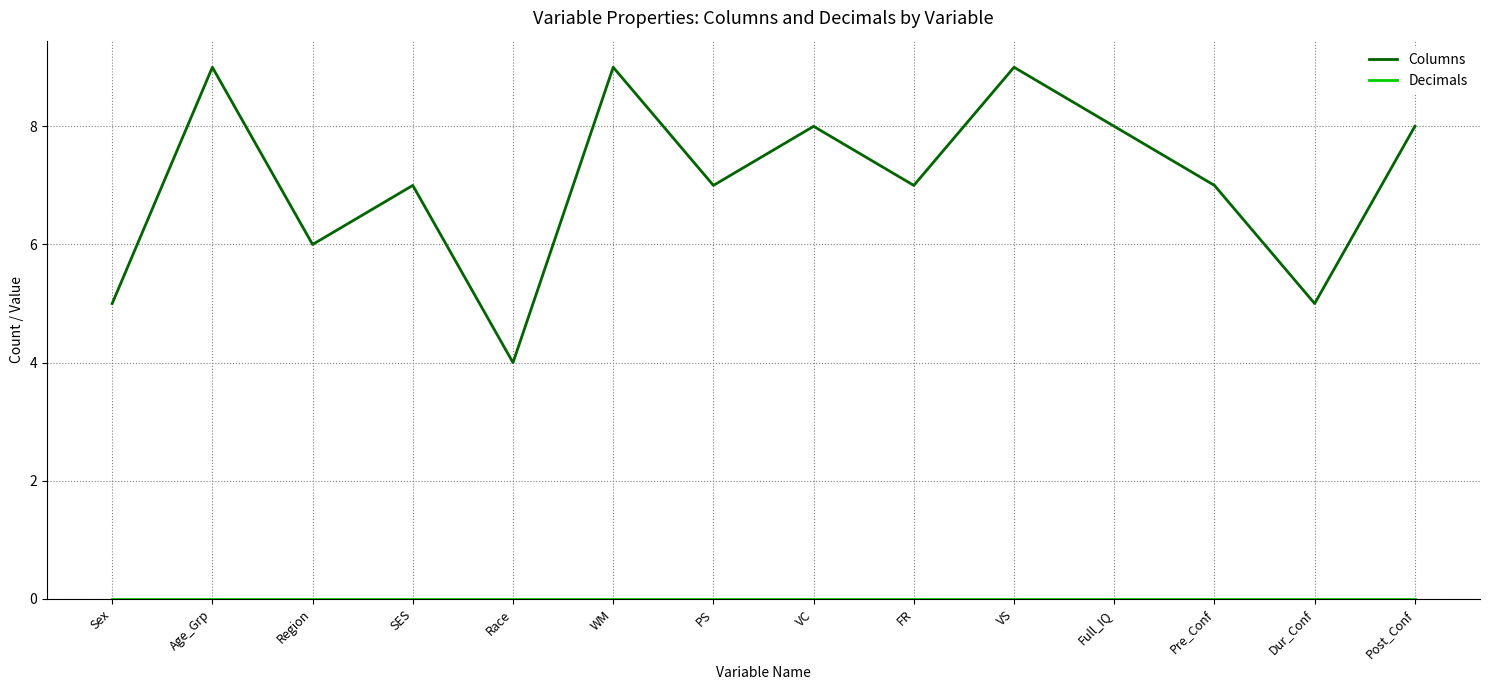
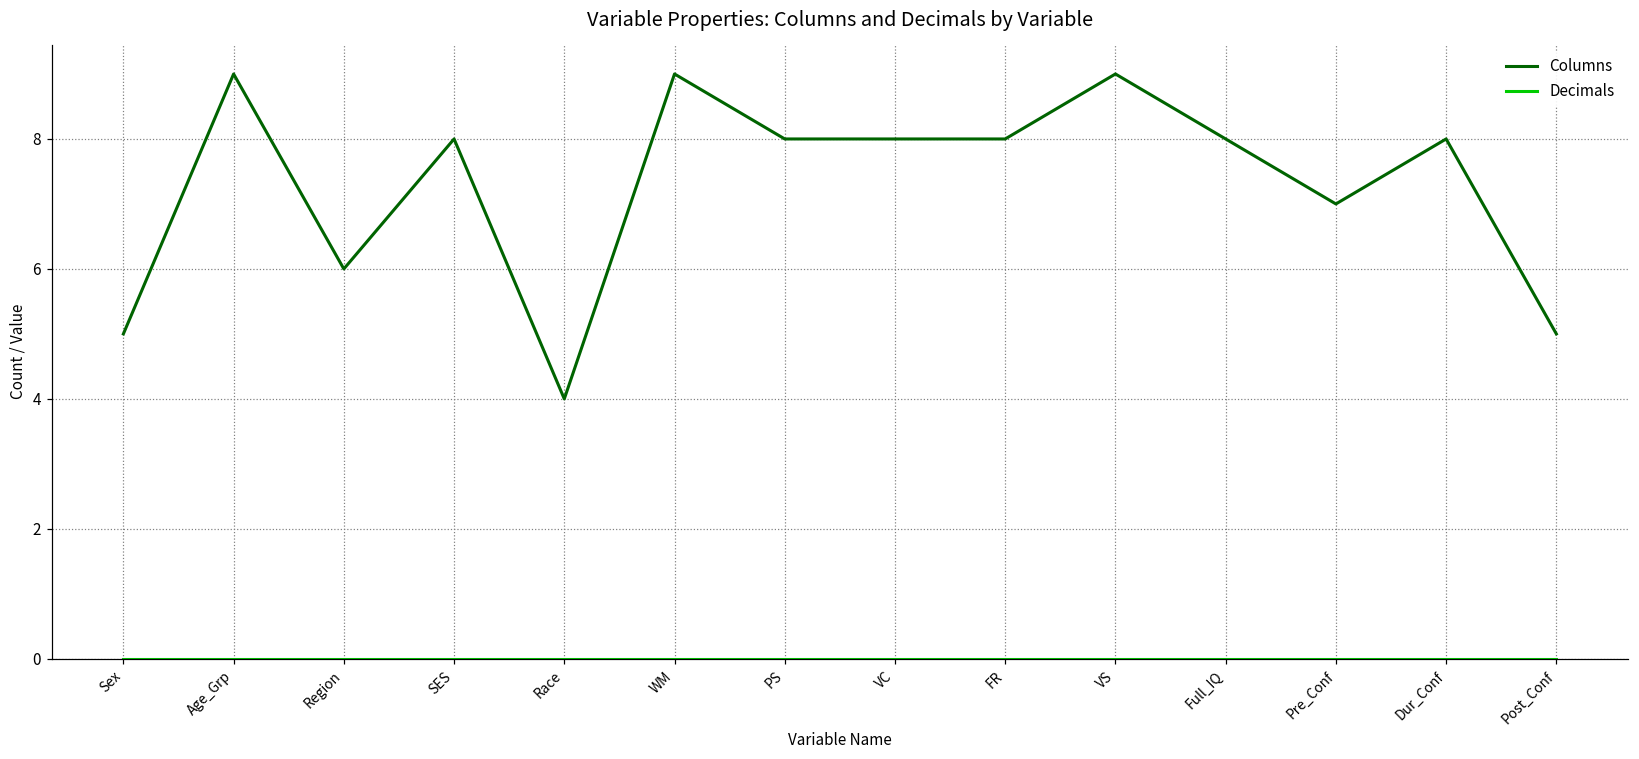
Columns, SES: 7 -> 8
Columns, PS: 7 -> 8
Columns, FR: 7 -> 8
Columns, Dur_Conf: 5 -> 8
Columns, Post_Conf: 8 -> 5
